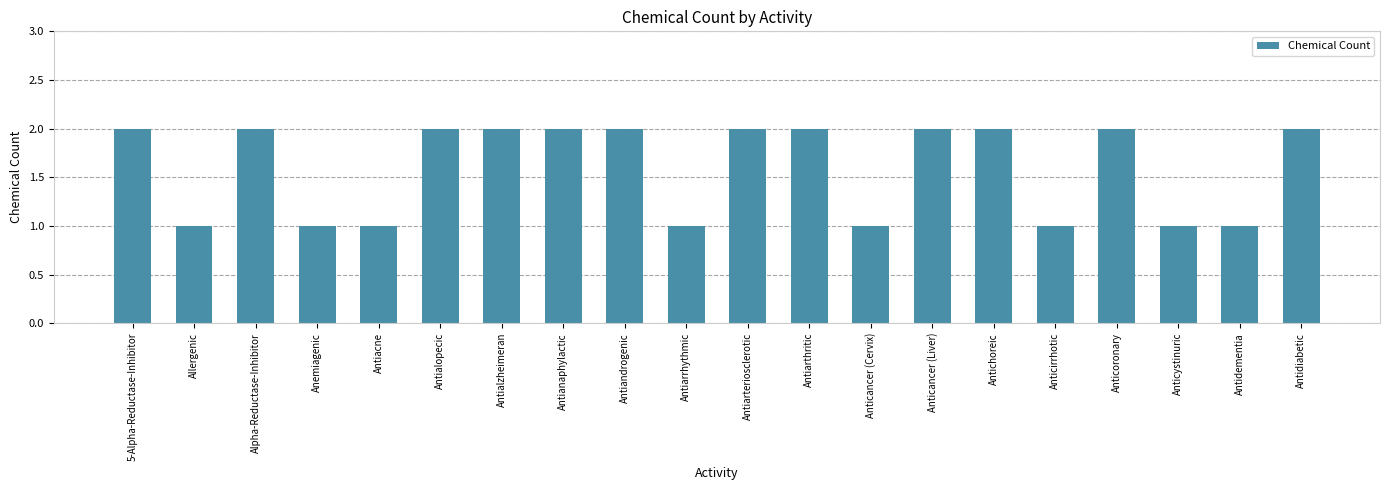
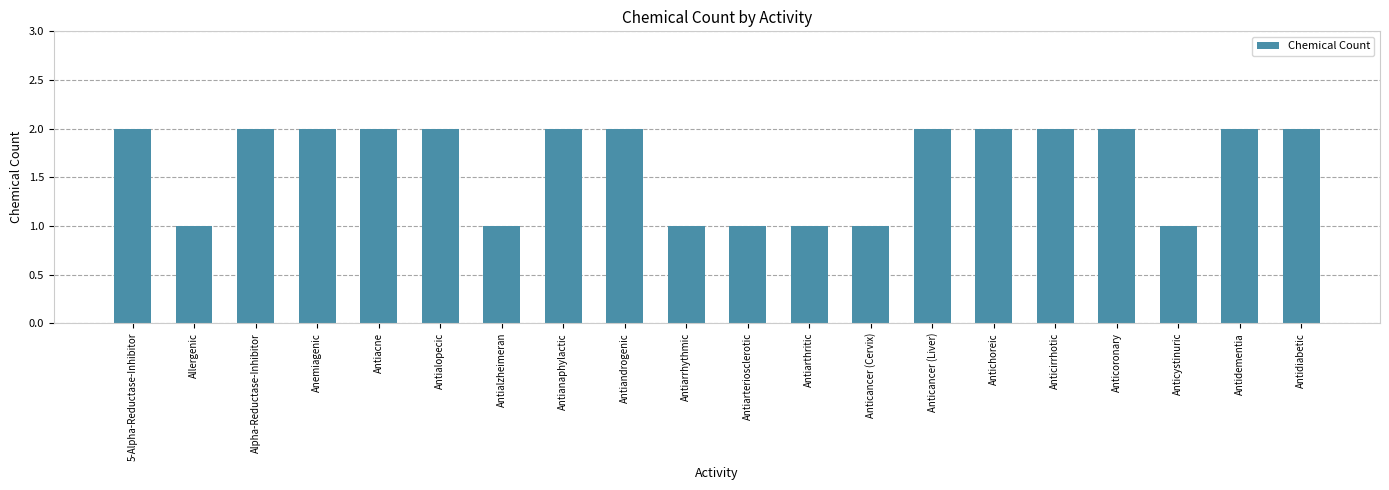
Anemiagenic: 1 -> 2
Antiacne: 1 -> 2
Antialzheimeran: 2 -> 1
Antiarteriosclerotic: 2 -> 1
Antiarthritic: 2 -> 1
Anticirrhotic: 1 -> 2
Antidementia: 1 -> 2
